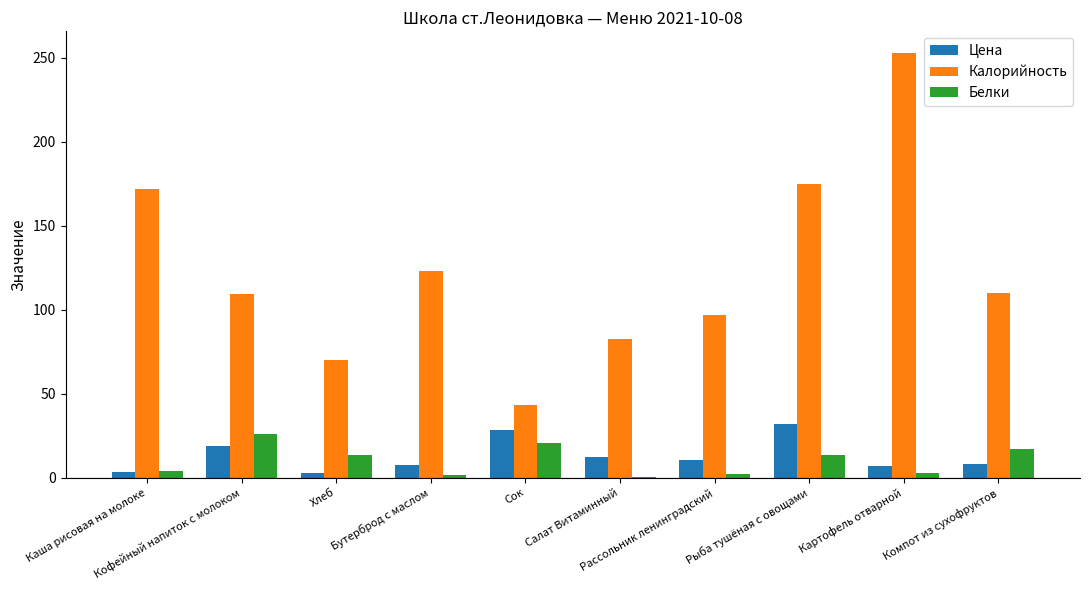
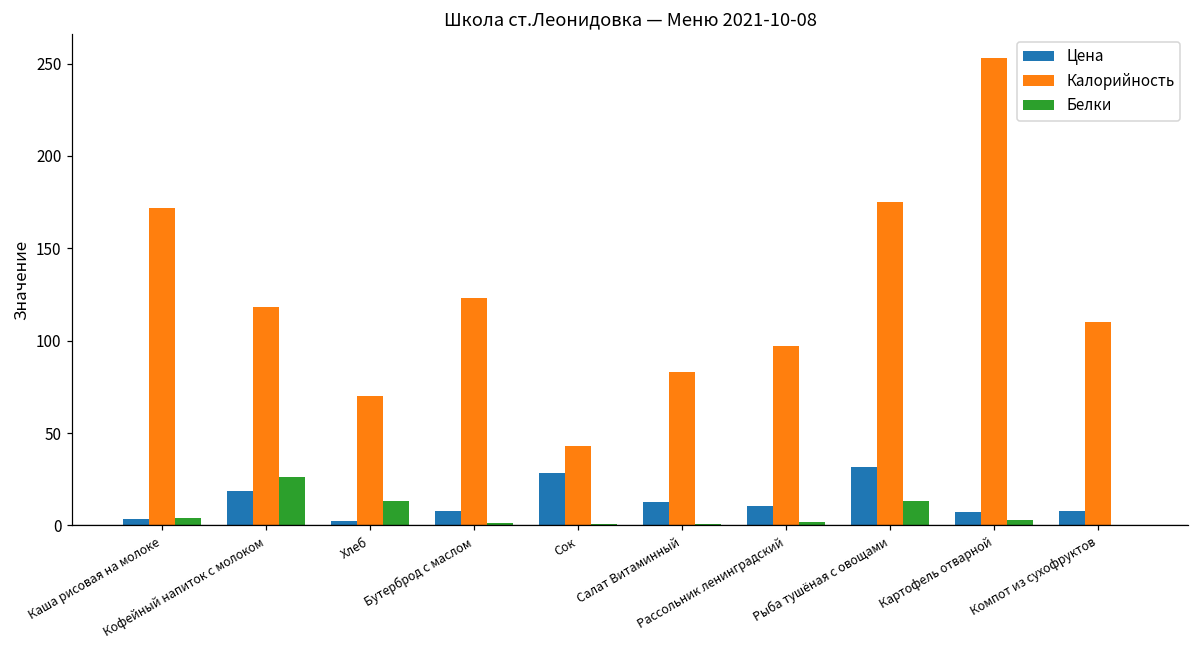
Калорийность, Кофейный напиток с молоком: 110 -> 118
Белки, Сок: 21 -> 1
Белки, Компот из сухофруктов: 17 -> 1
